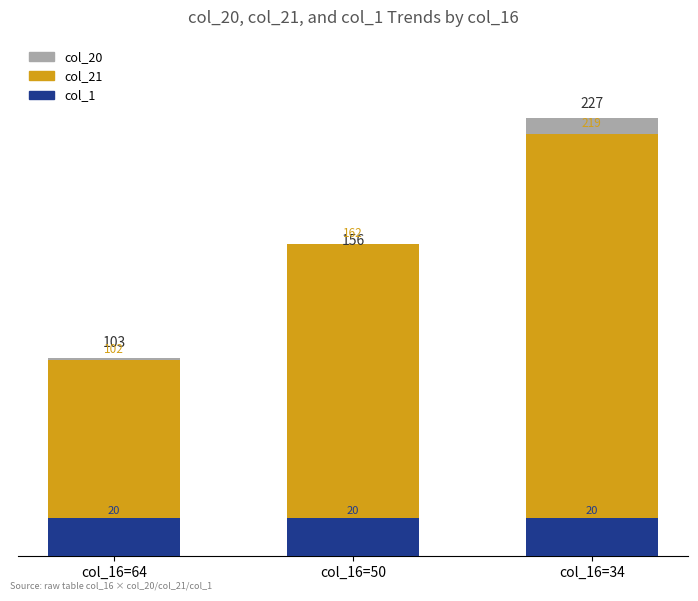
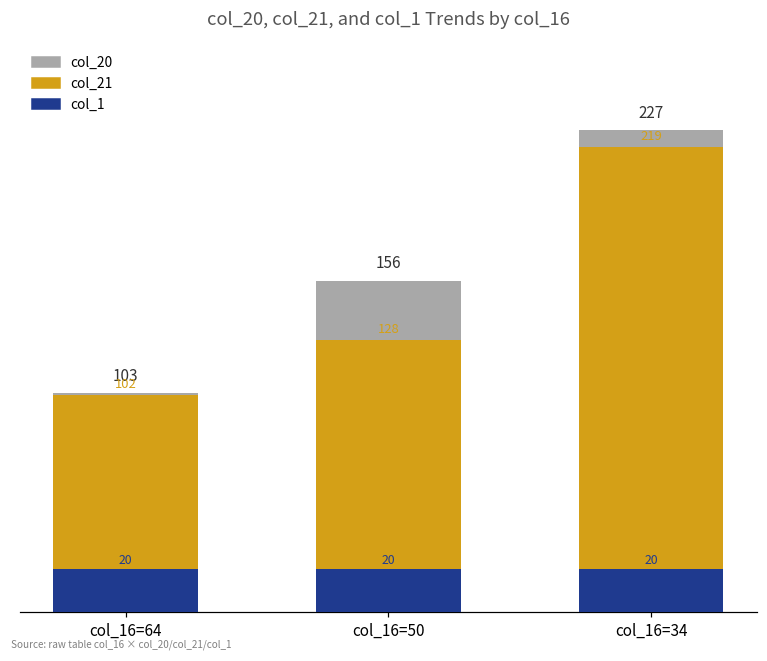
col_21, col_16=50: 162 -> 128
